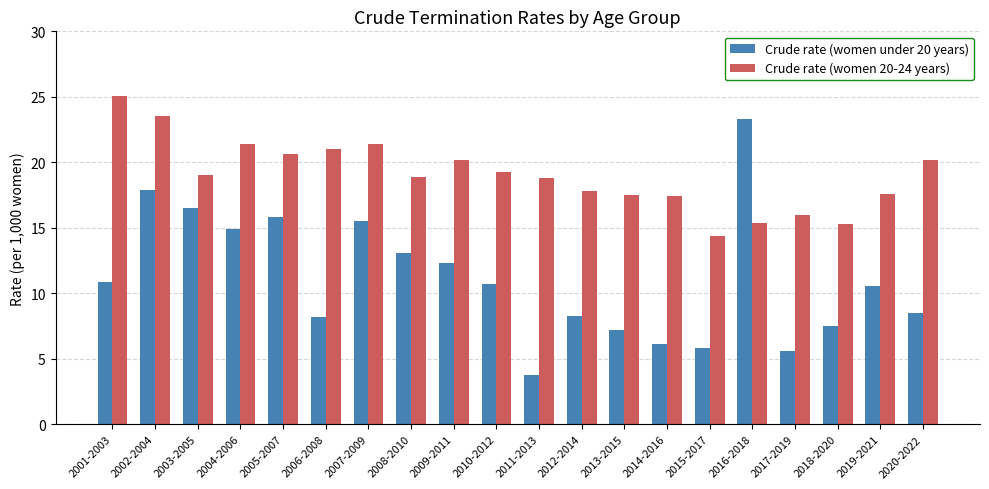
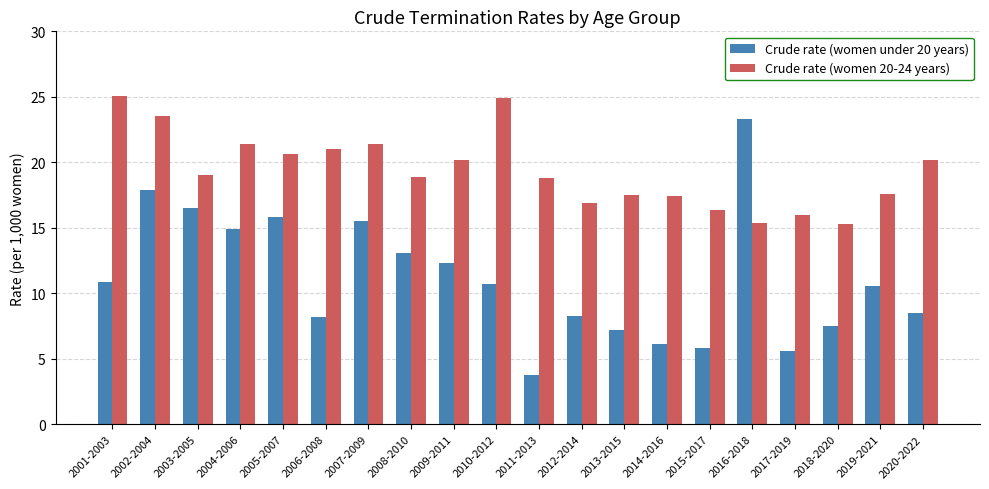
Crude rate (women 20-24 years), 2010-2012: 19.3 -> 24.9
Crude rate (women 20-24 years), 2012-2014: 17.8 -> 16.9
Crude rate (women 20-24 years), 2015-2017: 14.4 -> 16.4
